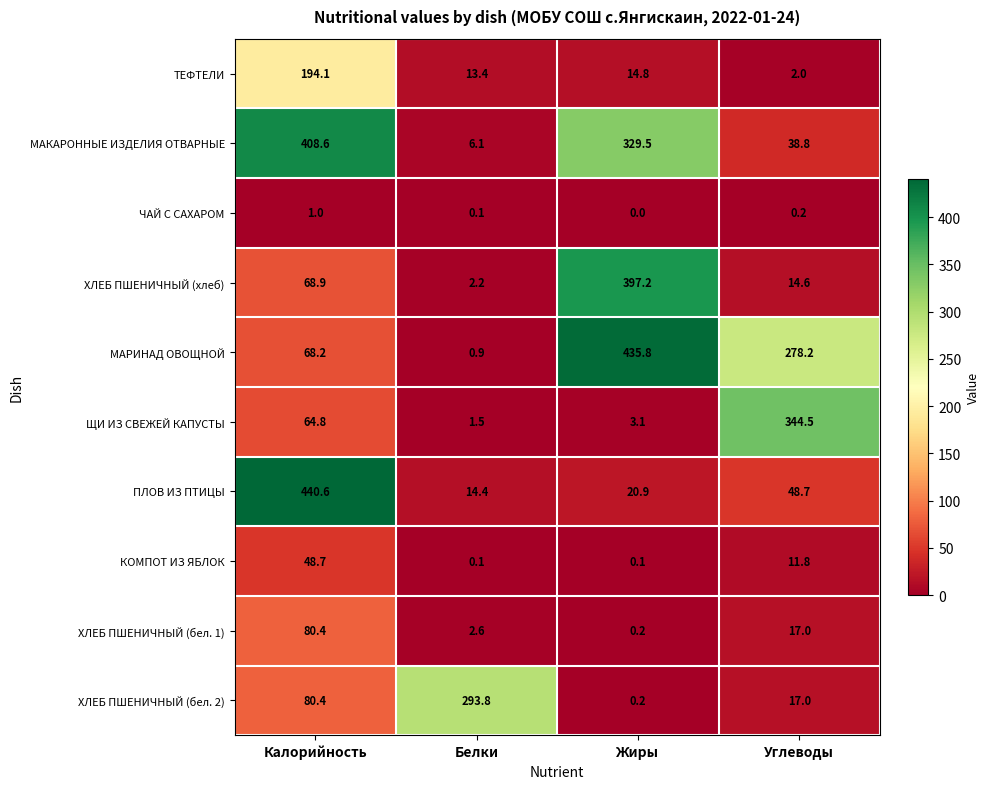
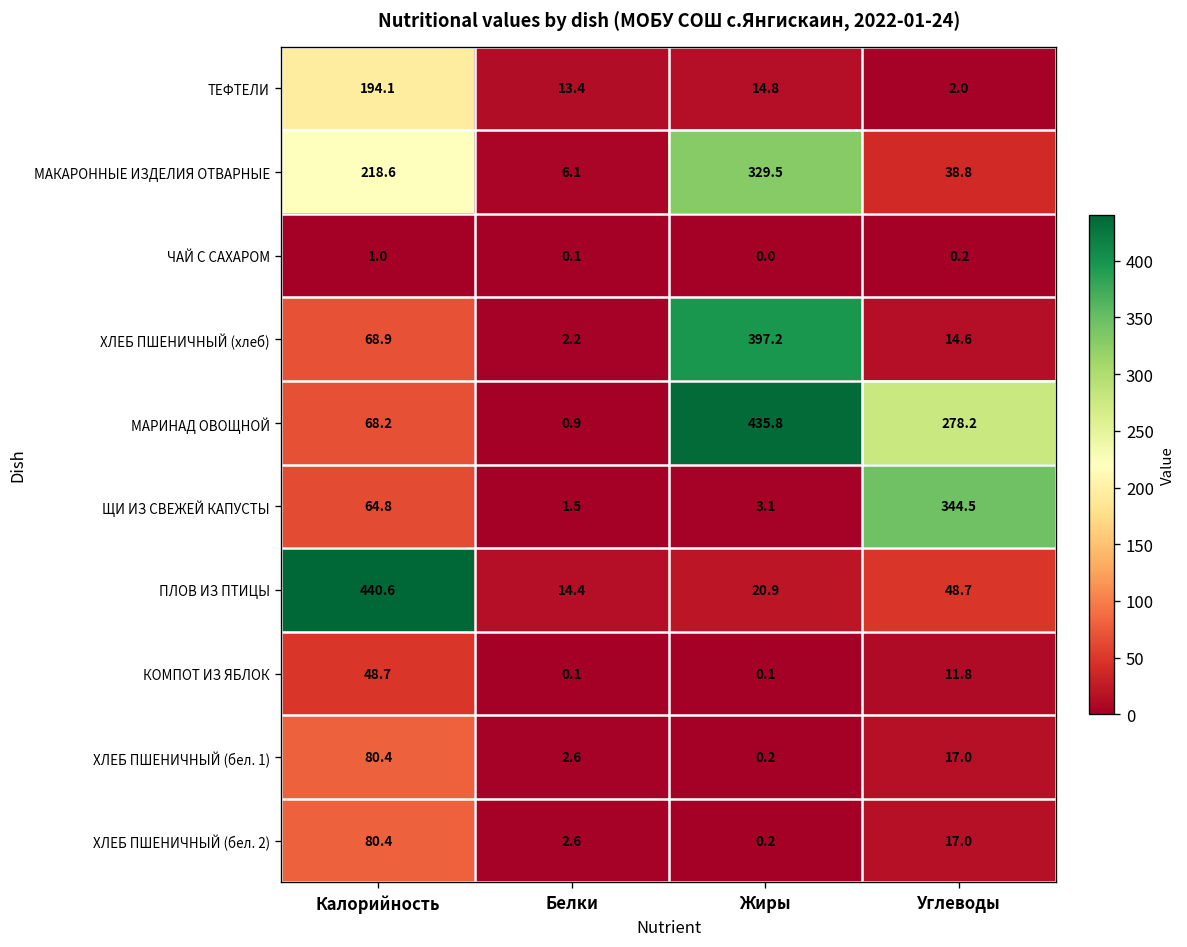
МАКАРОННЫЕ ИЗДЕЛИЯ ОТВАРНЫЕ, Калорийность: 408.6 -> 218.6
ХЛЕБ ПШЕНИЧНЫЙ (бел. 2), Белки: 293.8 -> 2.6
